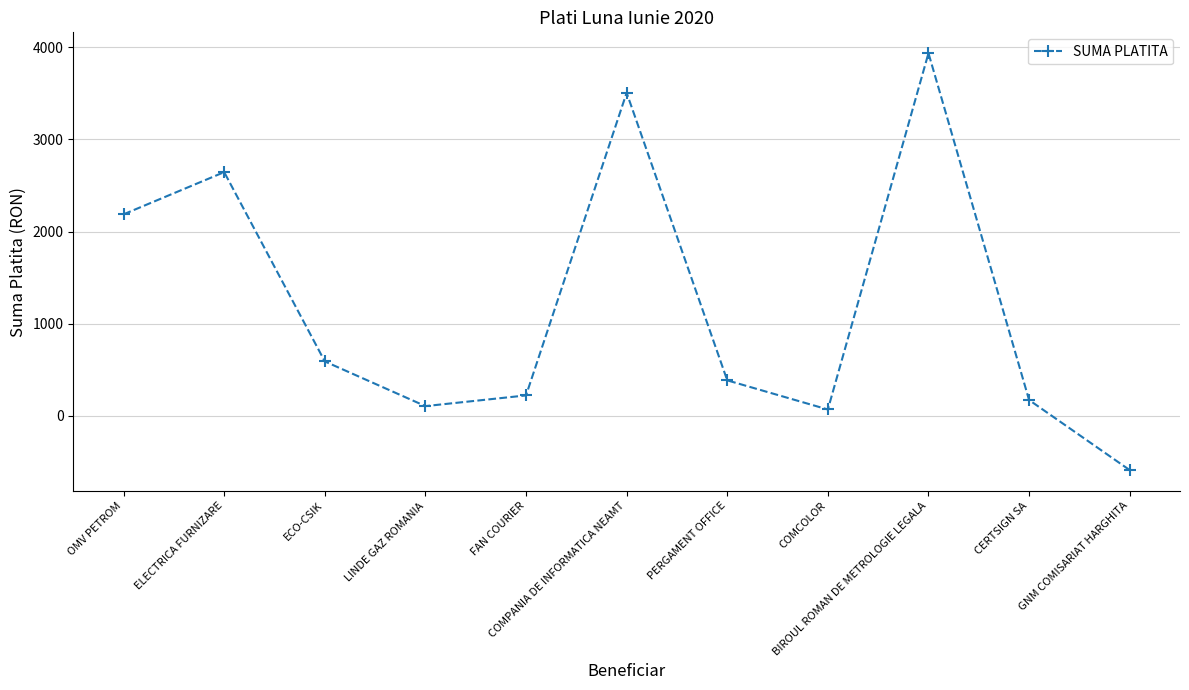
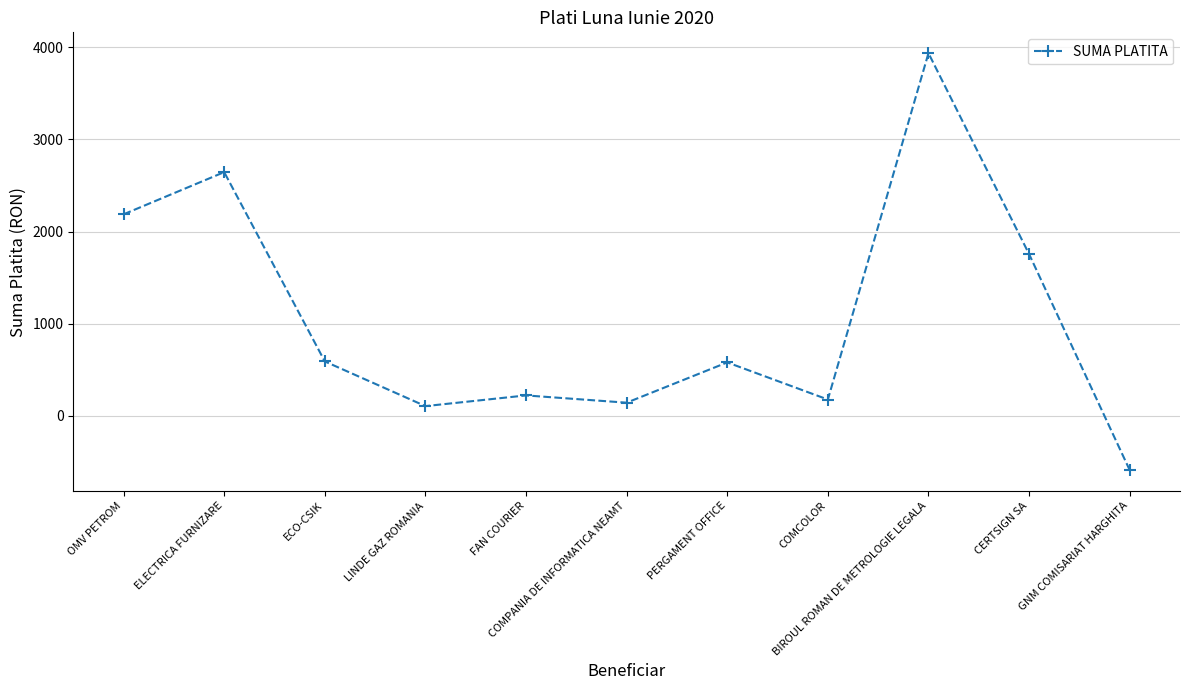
COMPANIA DE INFORMATICA NEAMT: 3500 -> 100
PERGAMENT OFFICE: 400 -> 600
COMCOLOR: 100 -> 200
CERTSIGN SA: 200 -> 1800
